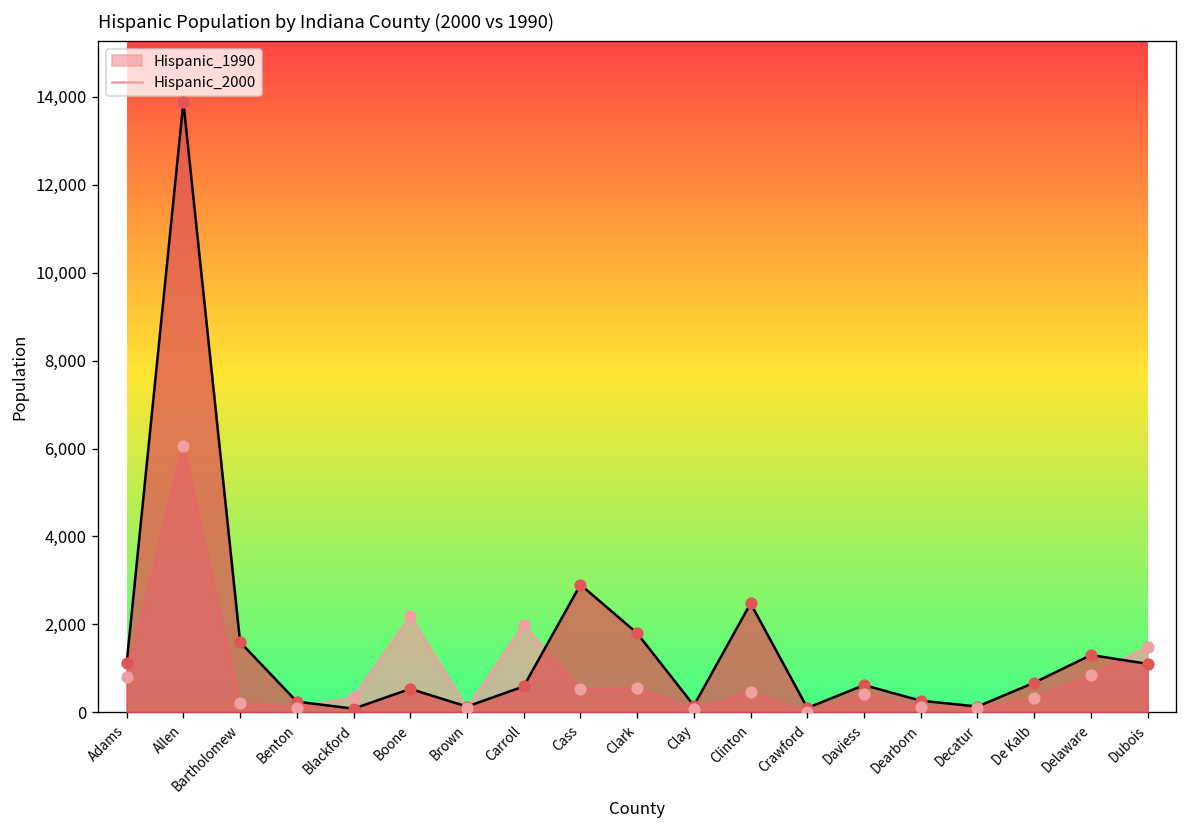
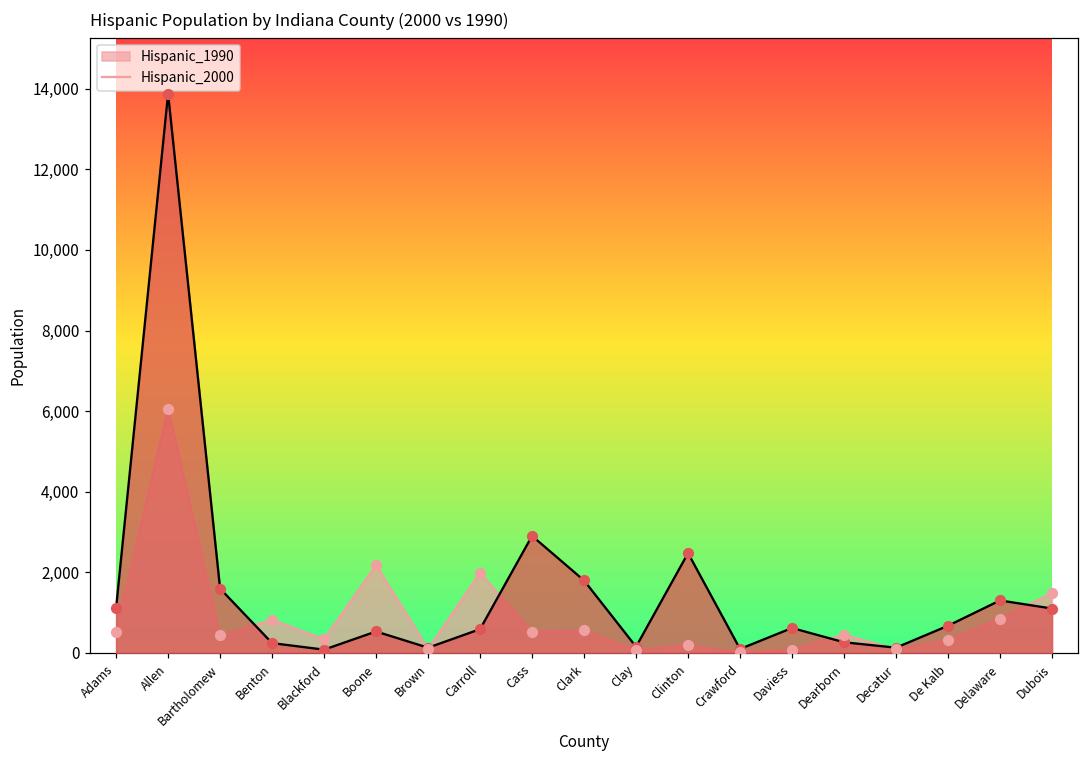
Hispanic_1990, Adams: 800 -> 500
Hispanic_1990, Bartholomew: 200 -> 400
Hispanic_1990, Benton: 100 -> 800
Hispanic_1990, Clinton: 500 -> 200
Hispanic_1990, Daviess: 400 -> 100
Hispanic_1990, Dearborn: 100 -> 500
